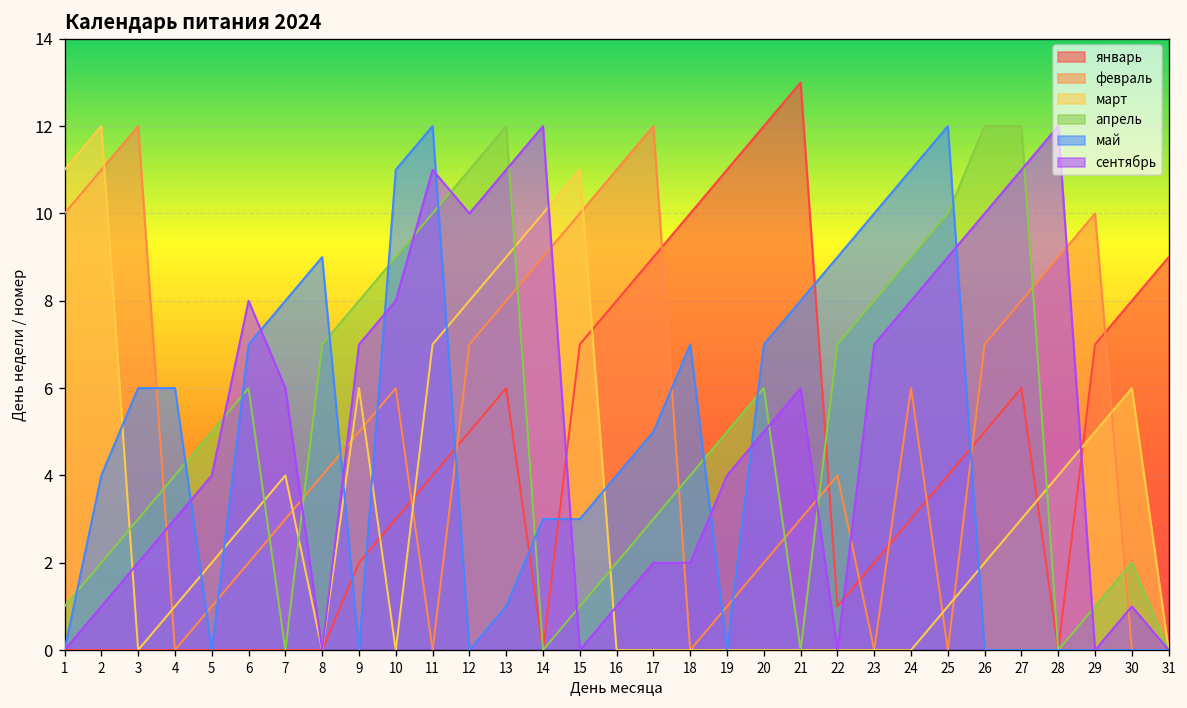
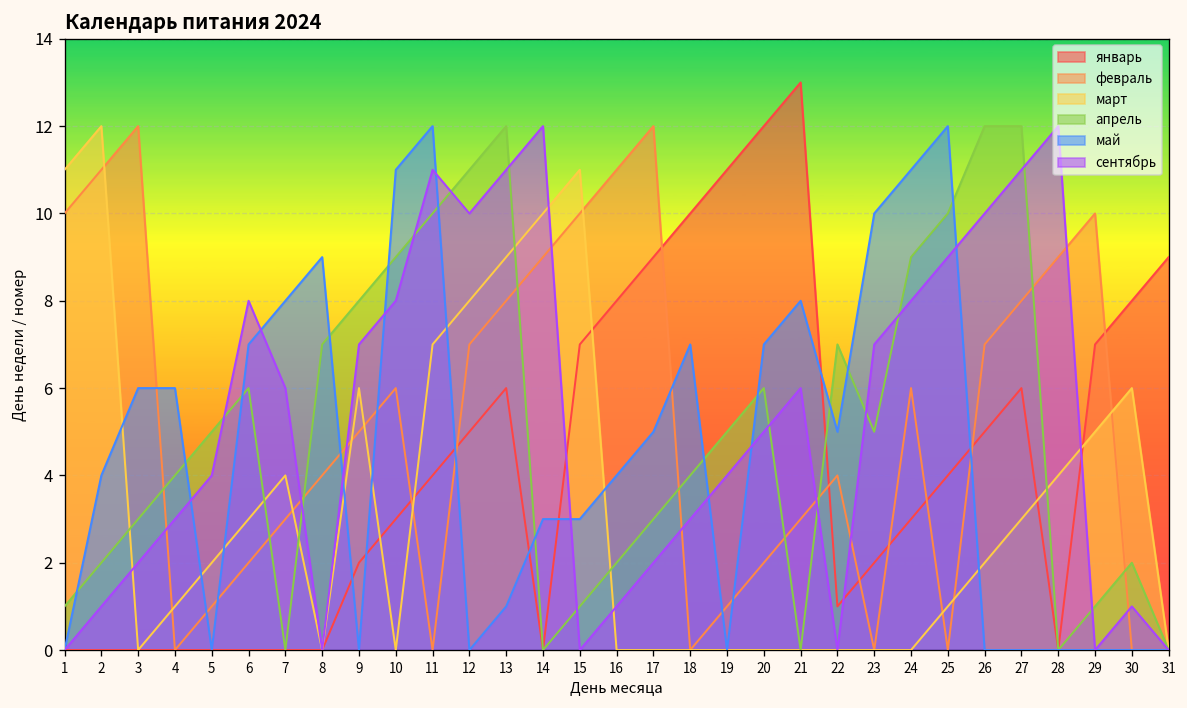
сентябрь, 18: 2 -> 3
май, 22: 9 -> 5
апрель, 23: 8 -> 5
